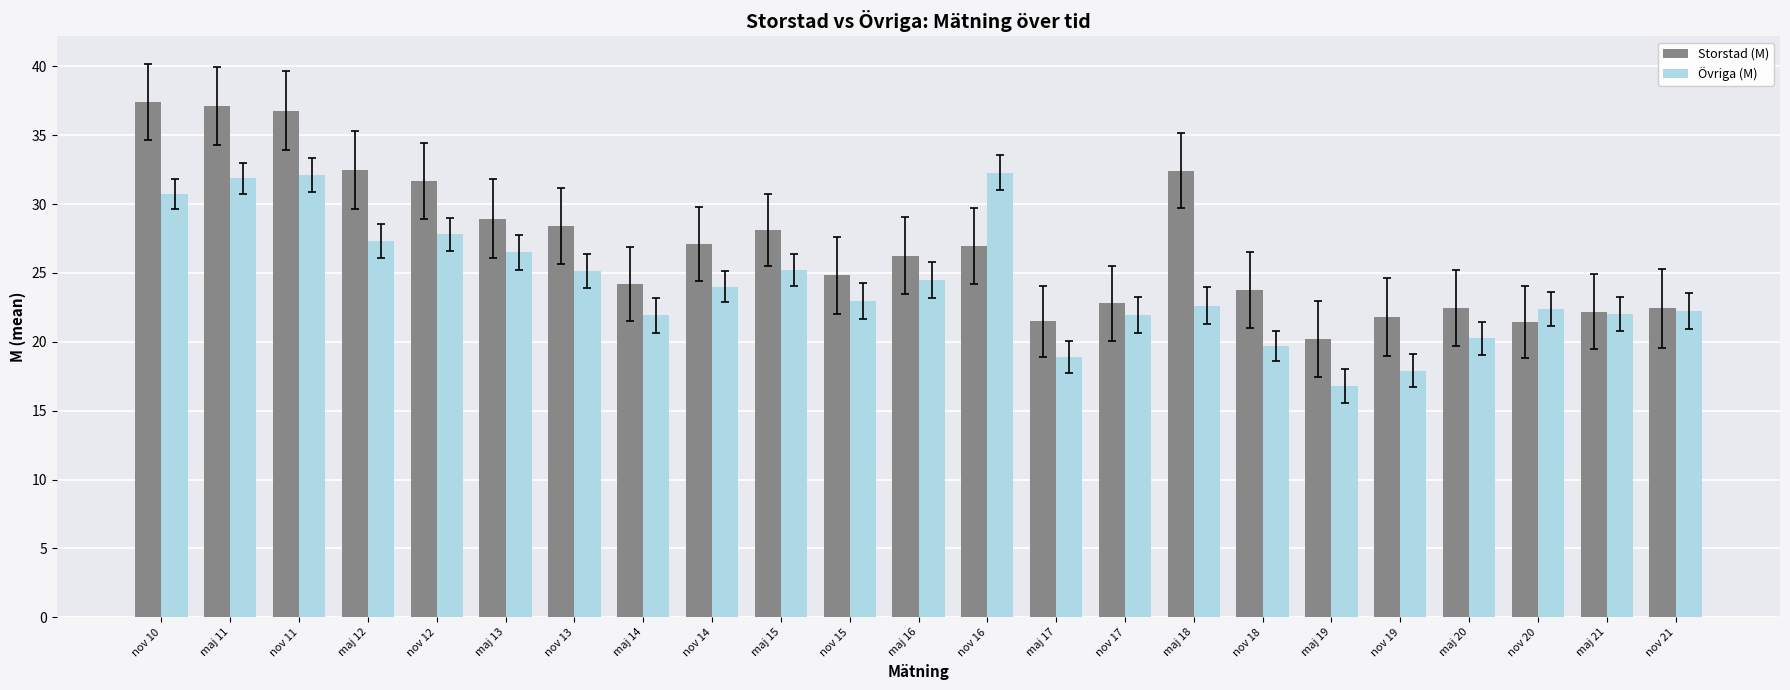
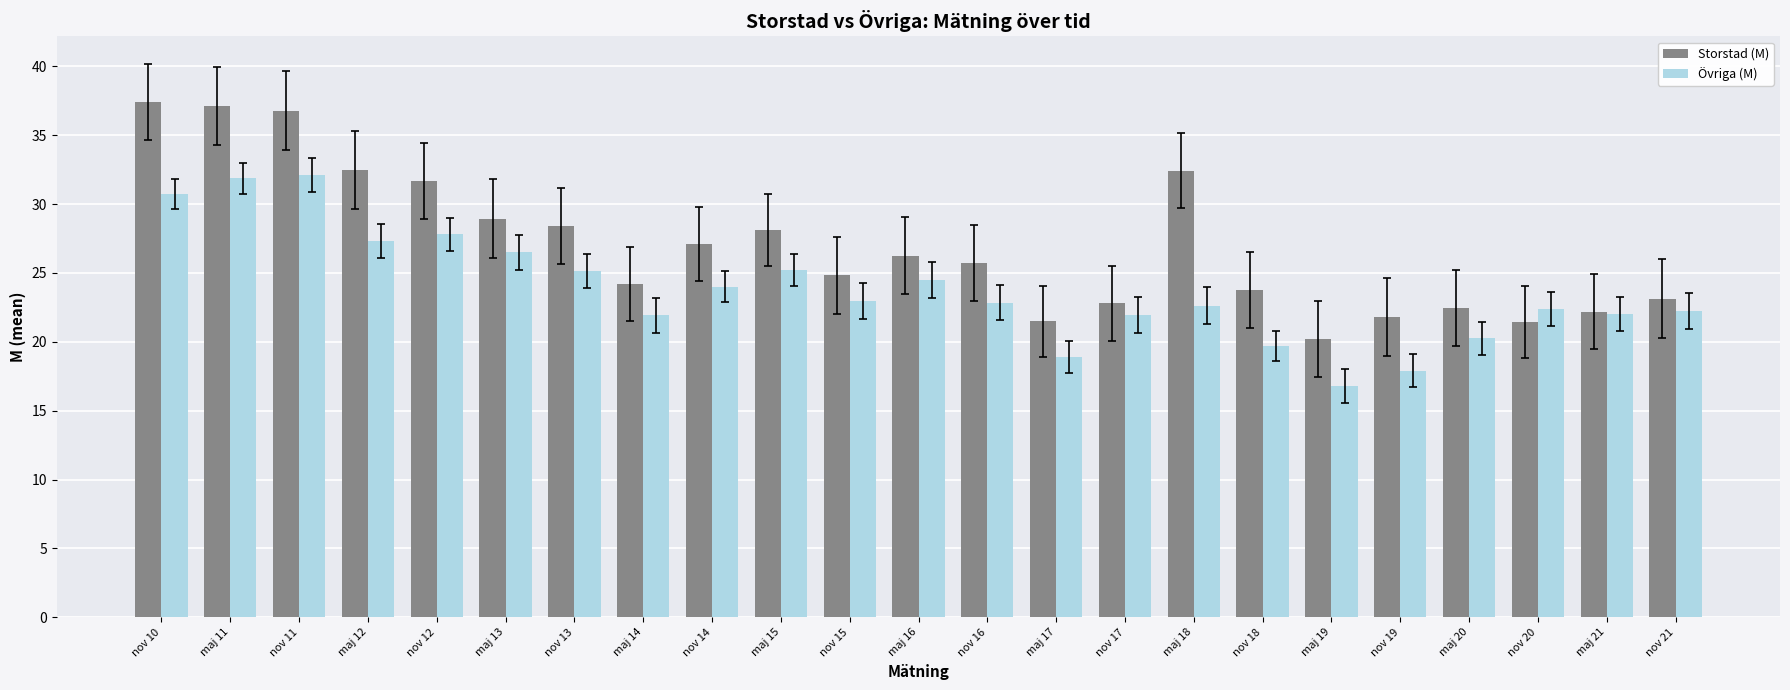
Storstad (M), nov 16: 27.0 -> 25.8
Övriga (M), nov 16: 32.3 -> 22.8
Storstad (M), nov 21: 22.4 -> 23.1
